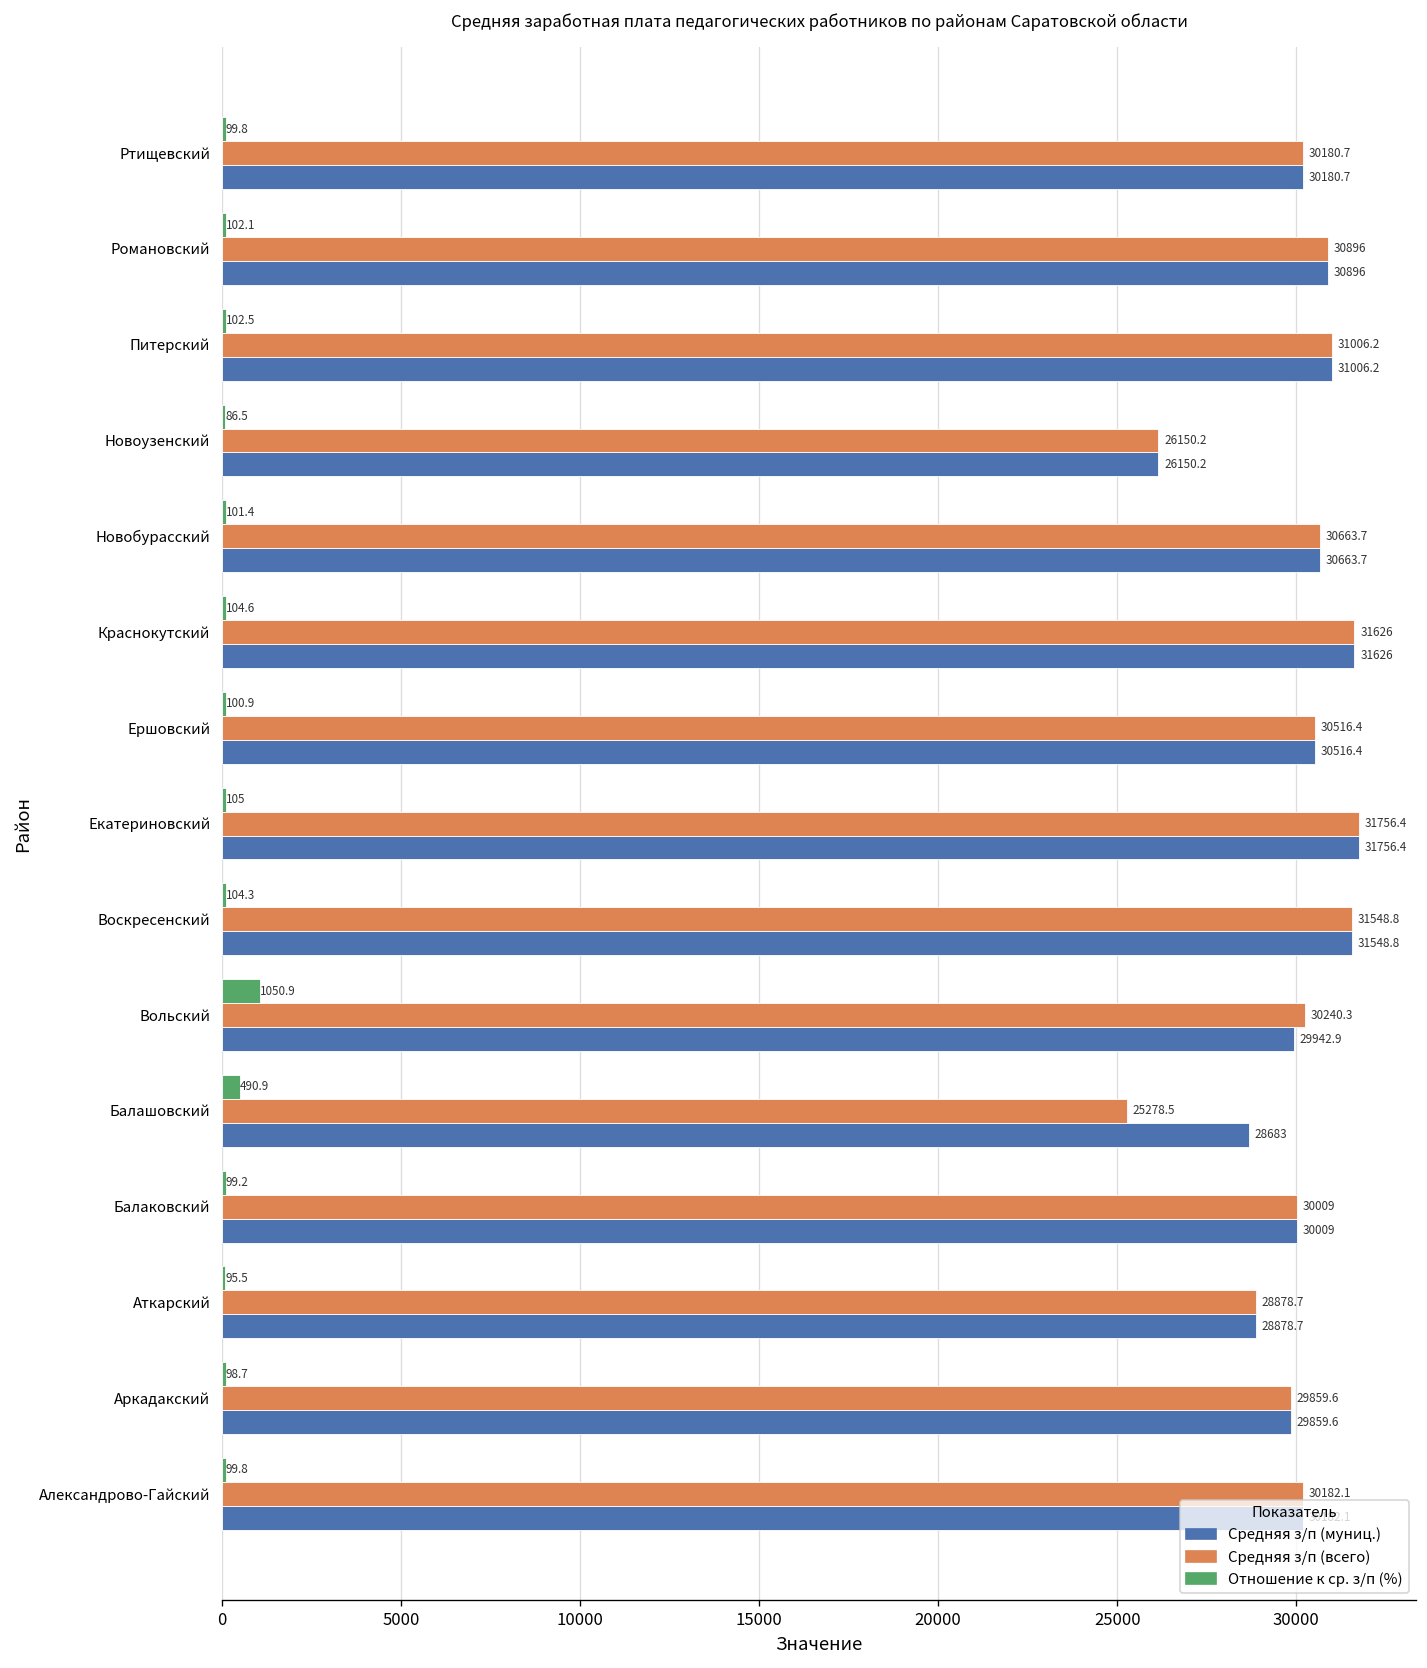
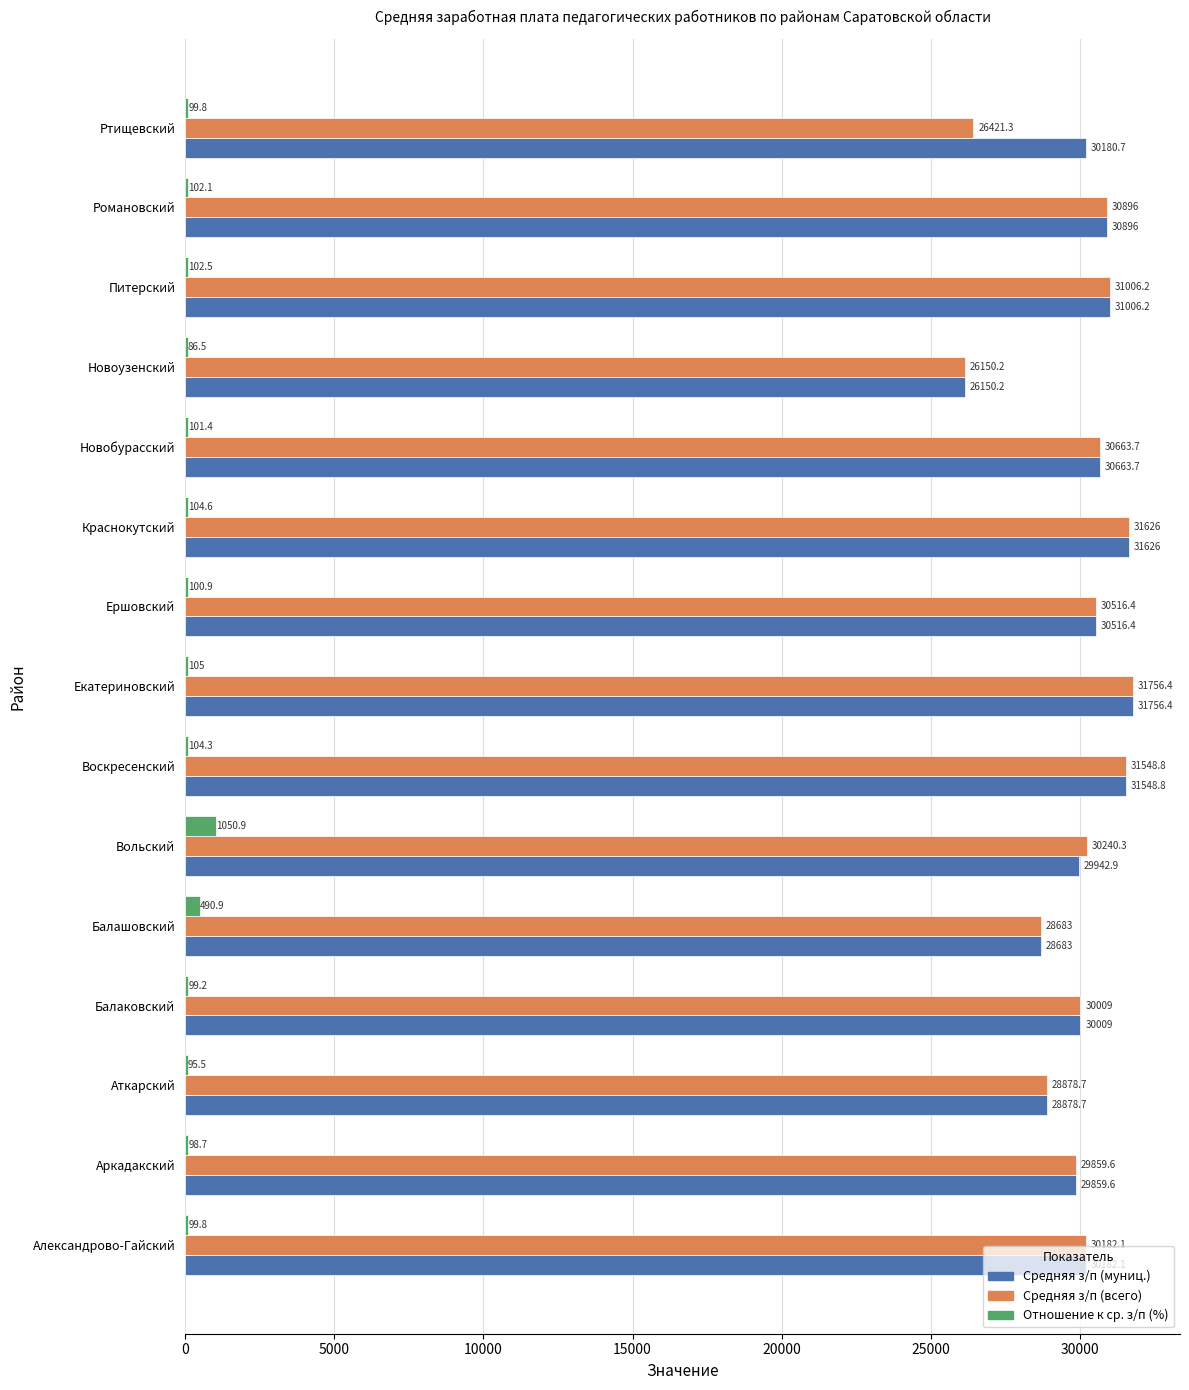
Средняя з/п (всего), Ртищевский: 30180.7 -> 26421.3
Средняя з/п (всего), Балашовский: 25278.5 -> 28683
